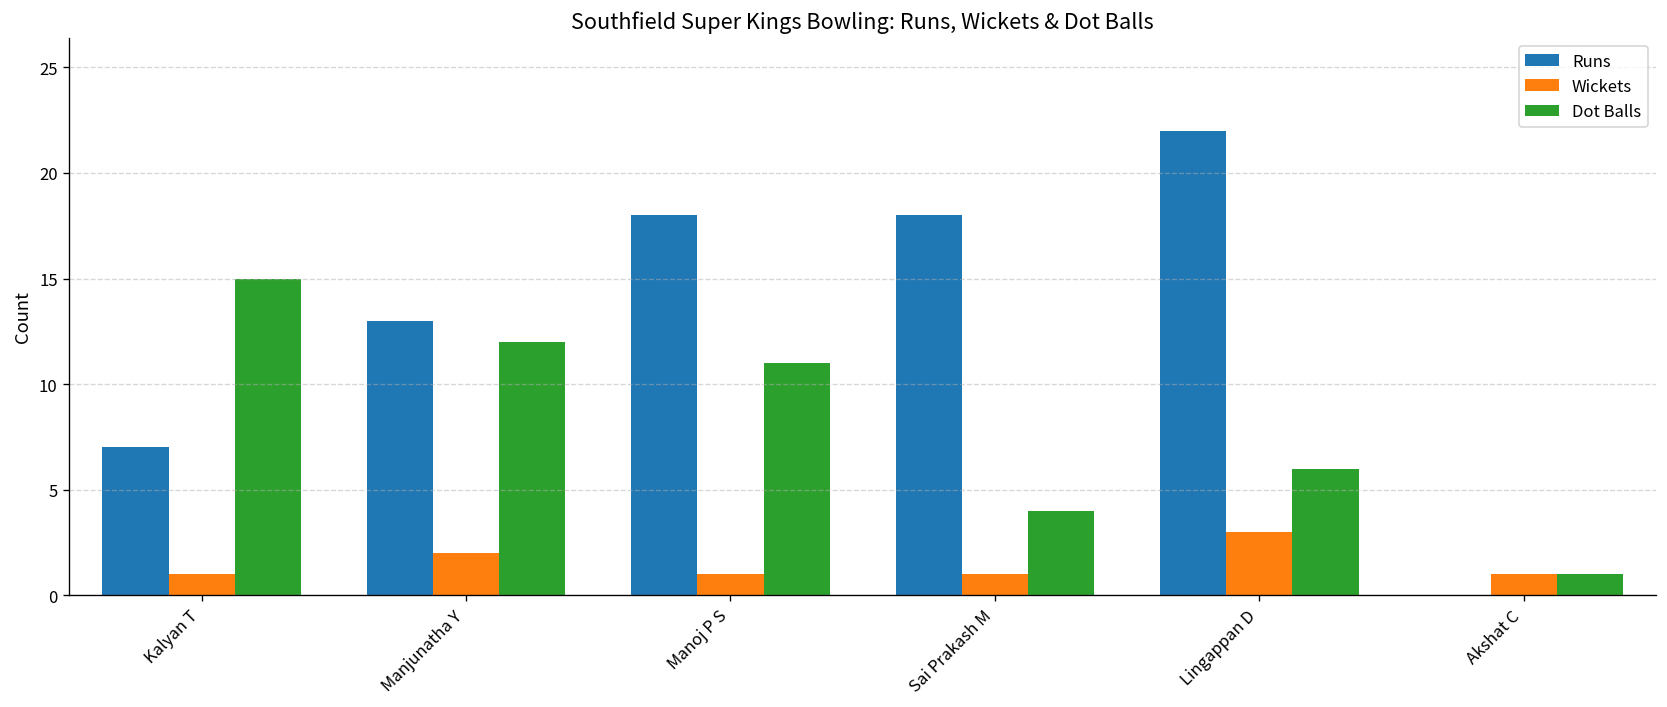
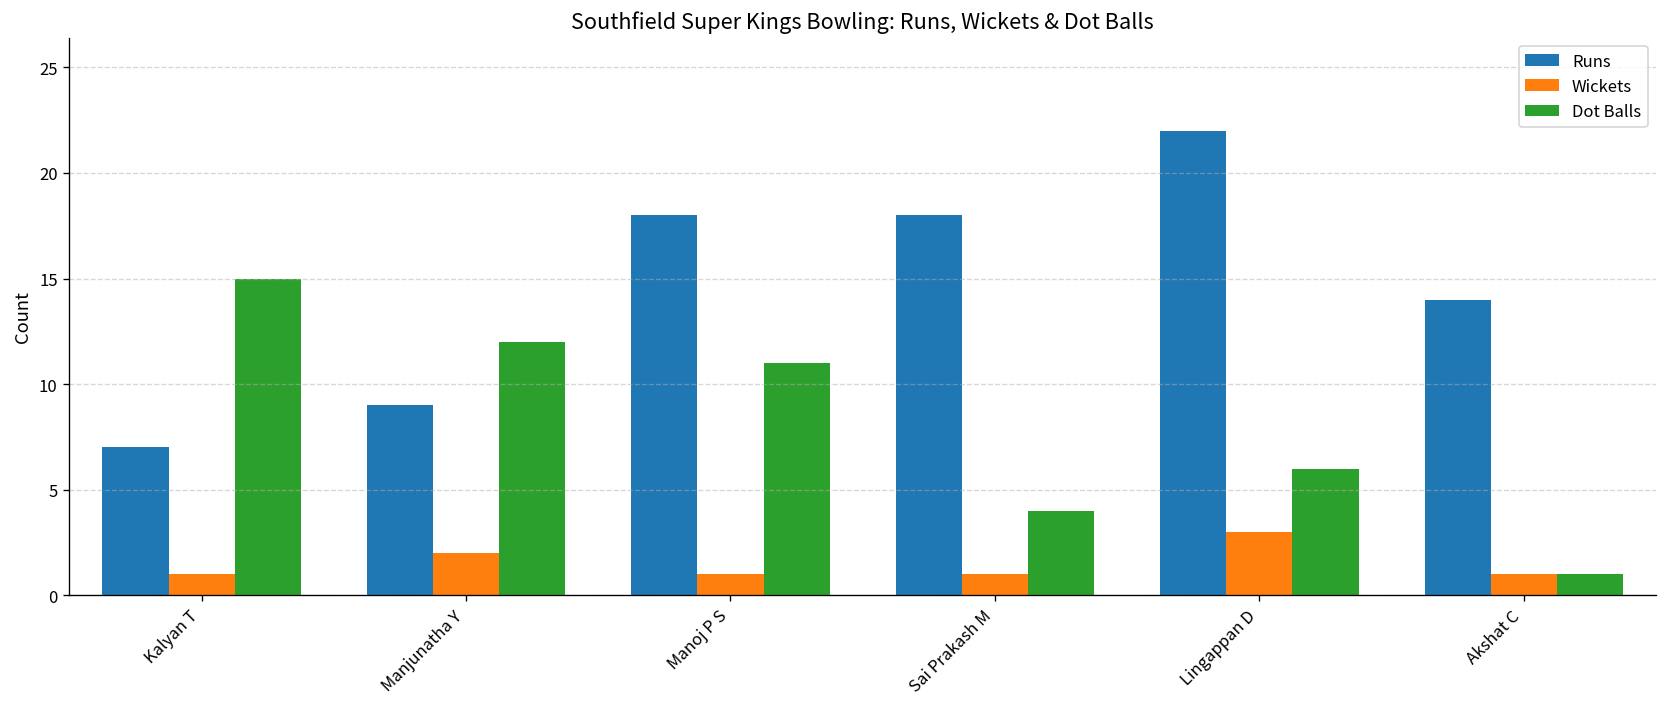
Runs, Manjunatha Y: 13 -> 9
Runs, Akshat C: 0 -> 14
